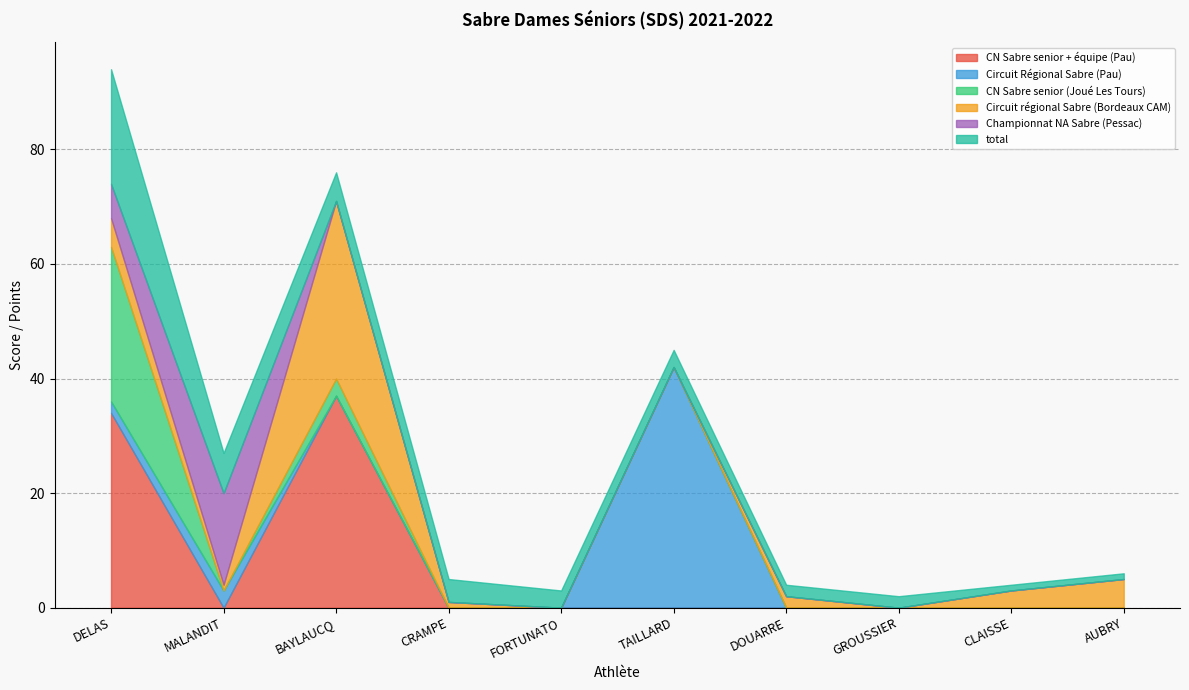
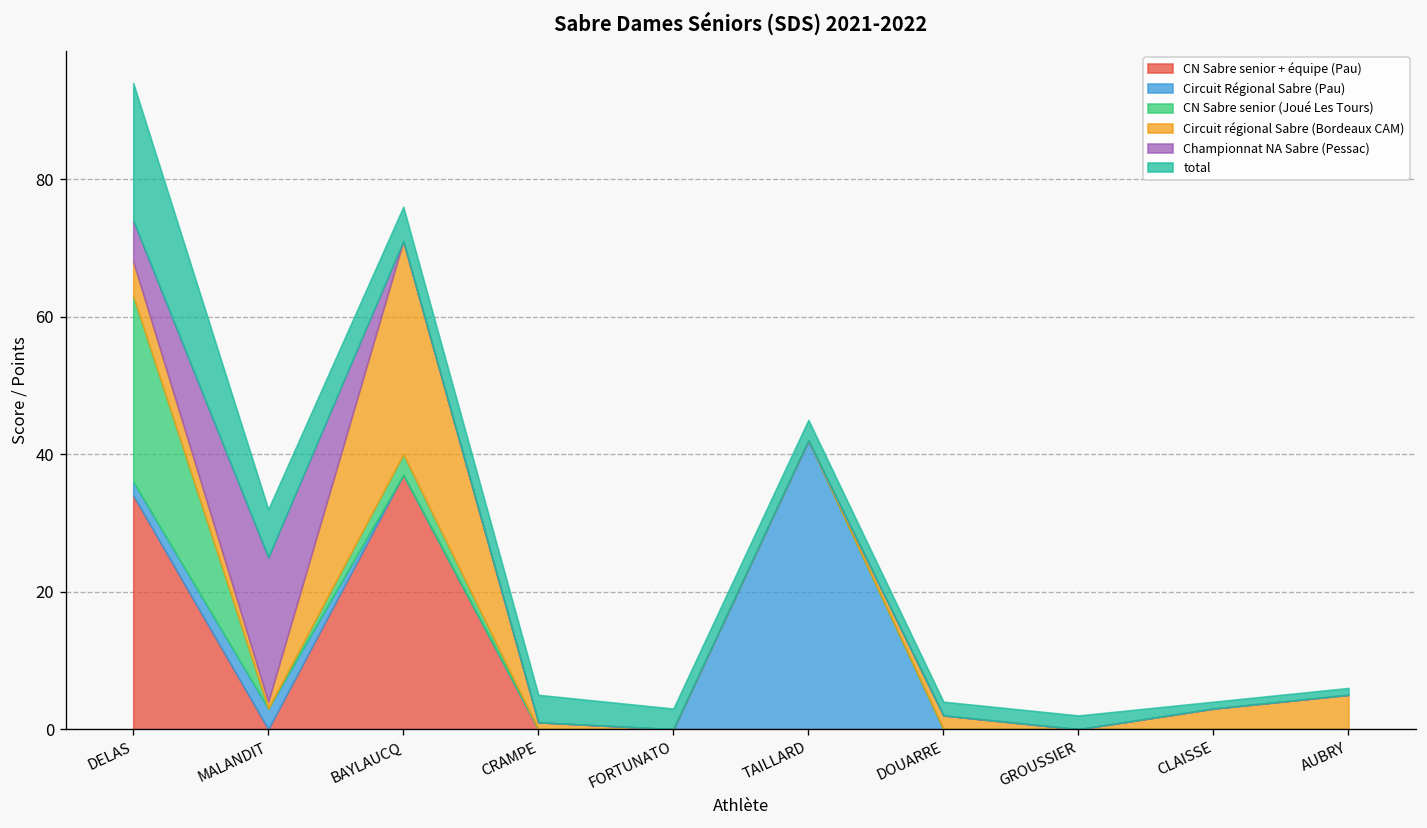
Championnat NA Sabre (Pessac), MALANDIT: 16 -> 21
